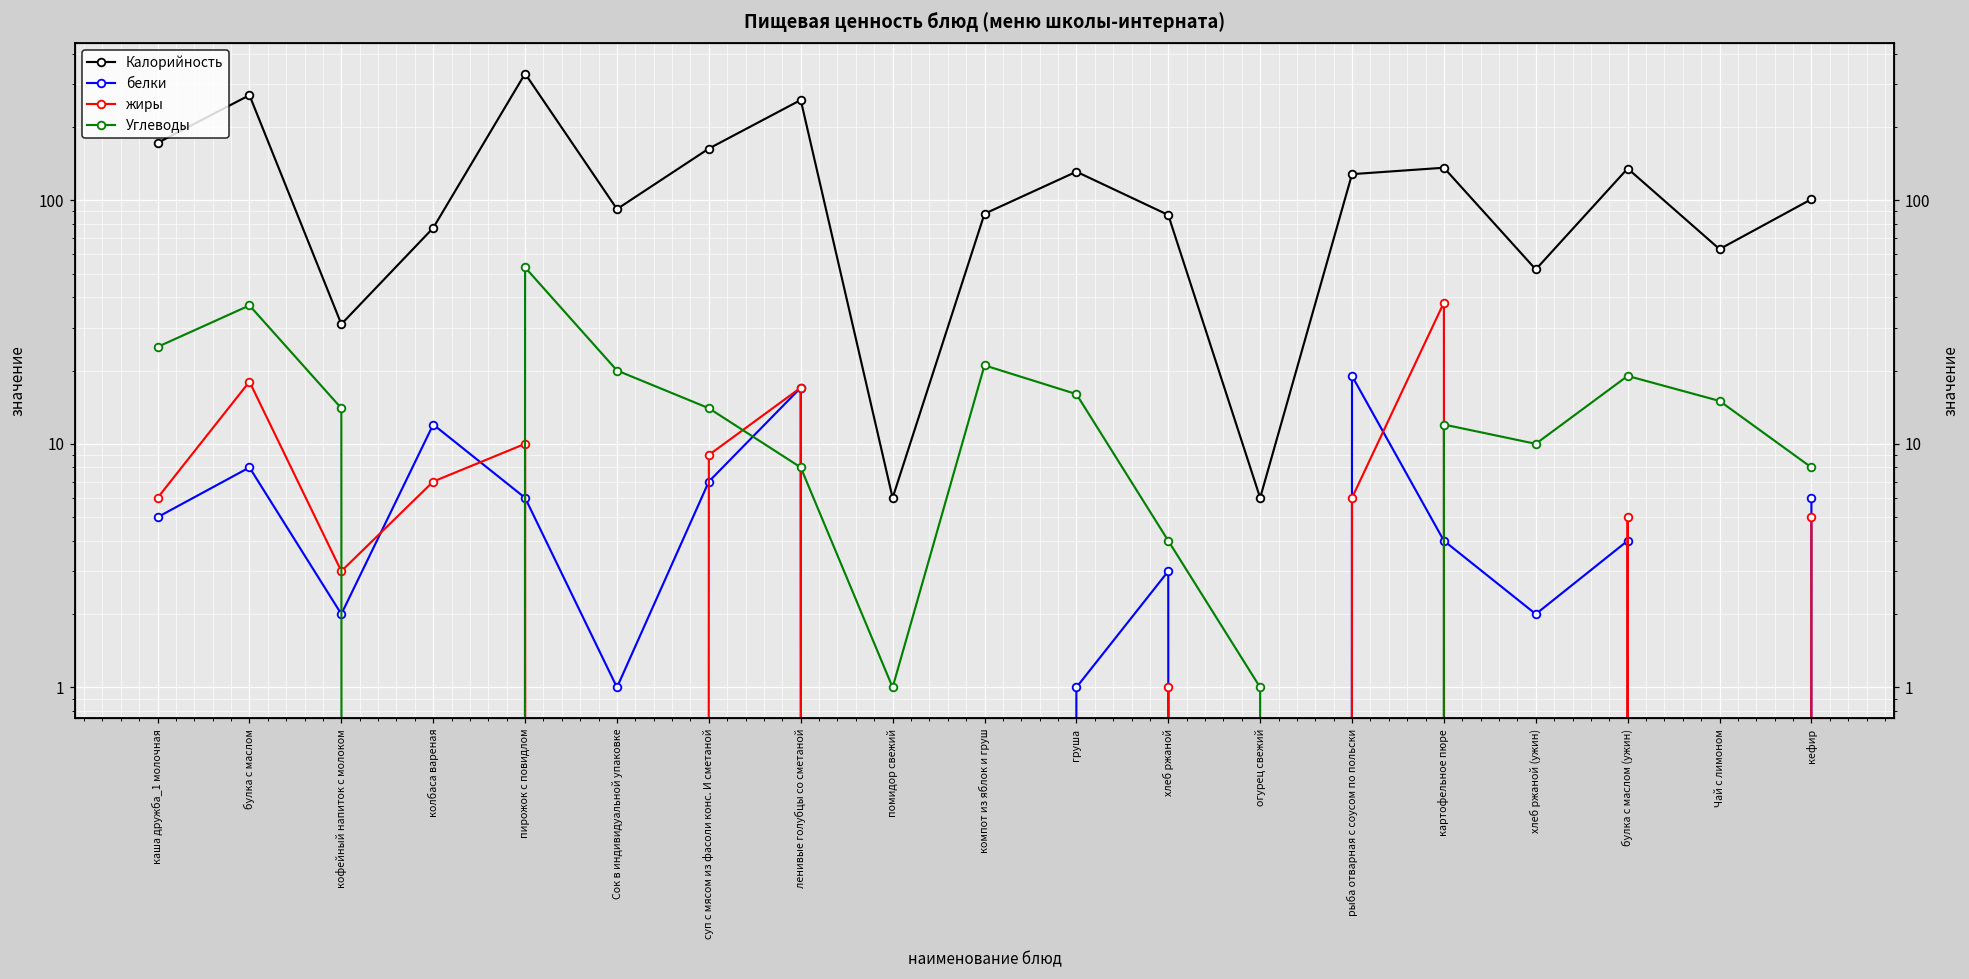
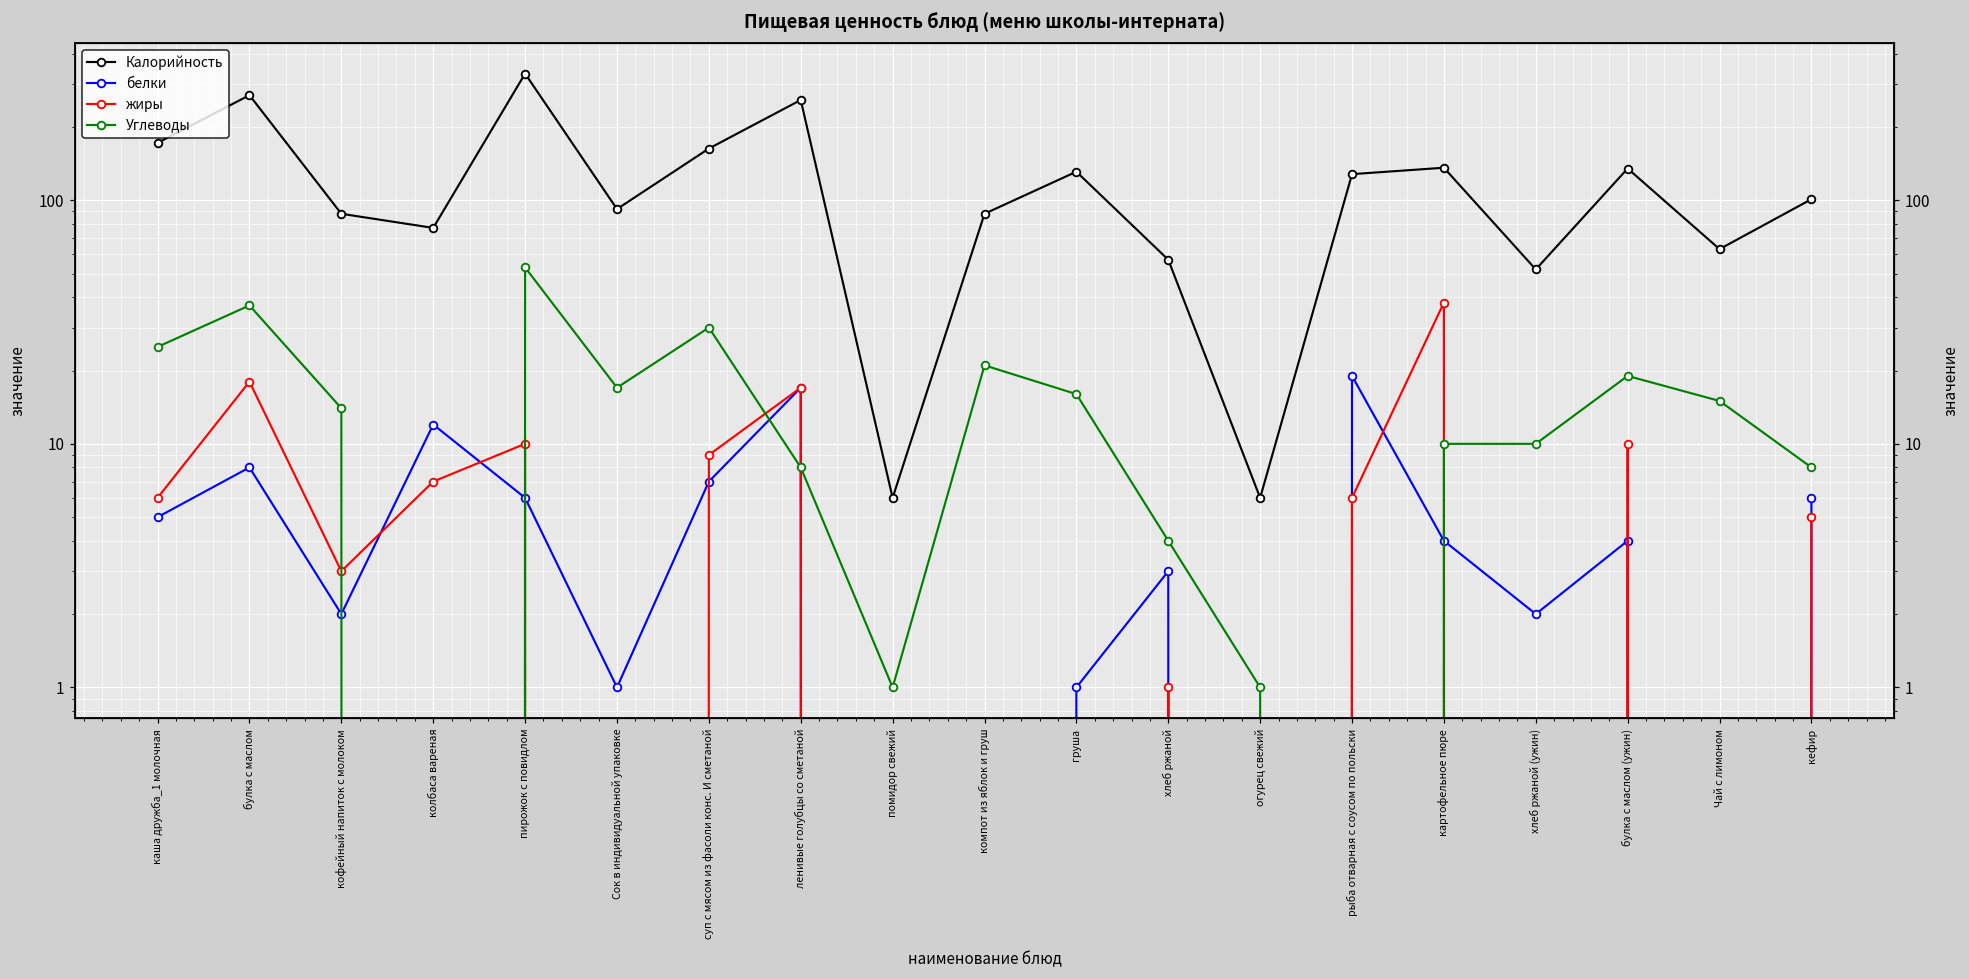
Калорийность, кофейный напиток с молоком: 31 -> 88
Углеводы, Сок в индивидуальной упаковке: 20 -> 17
Углеводы, суп с мясом из фасоли конс. И сметаной: 14 -> 30
Калорийность, хлеб ржаной: 87 -> 57
Углеводы, картофельное пюре: 12 -> 10
жиры, булка с маслом (ужин): 5 -> 10
